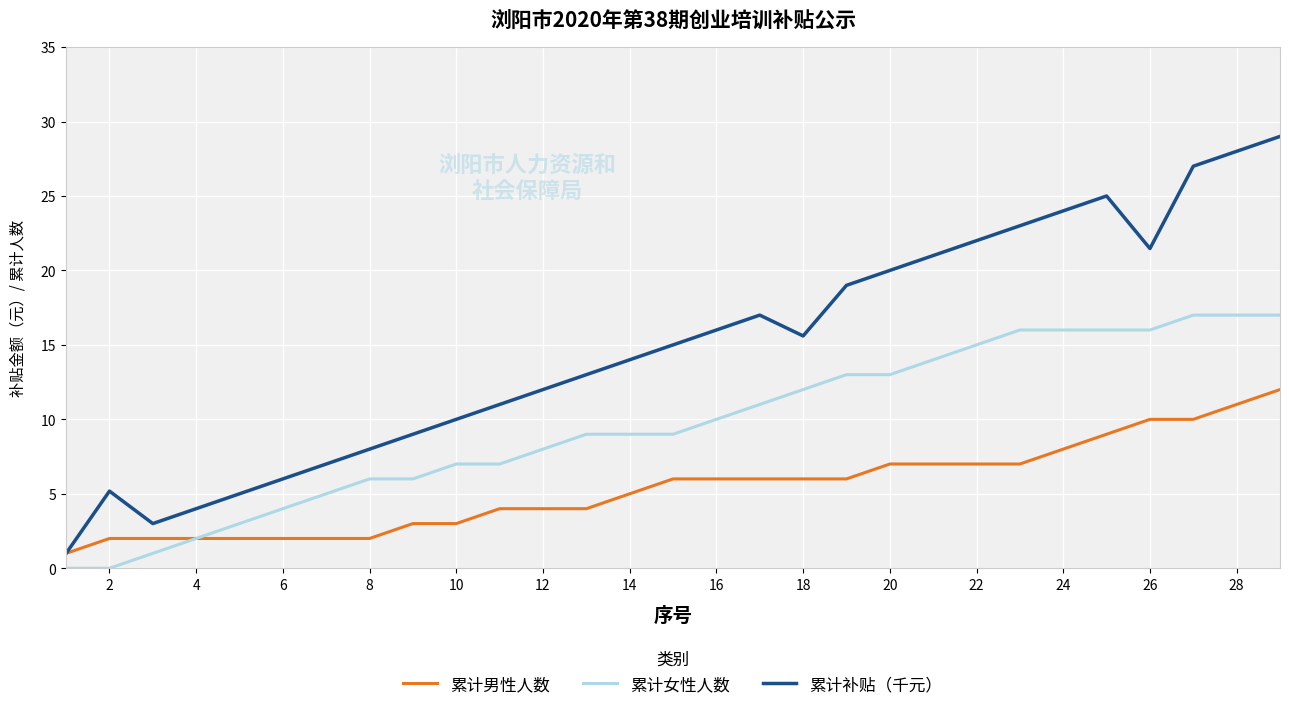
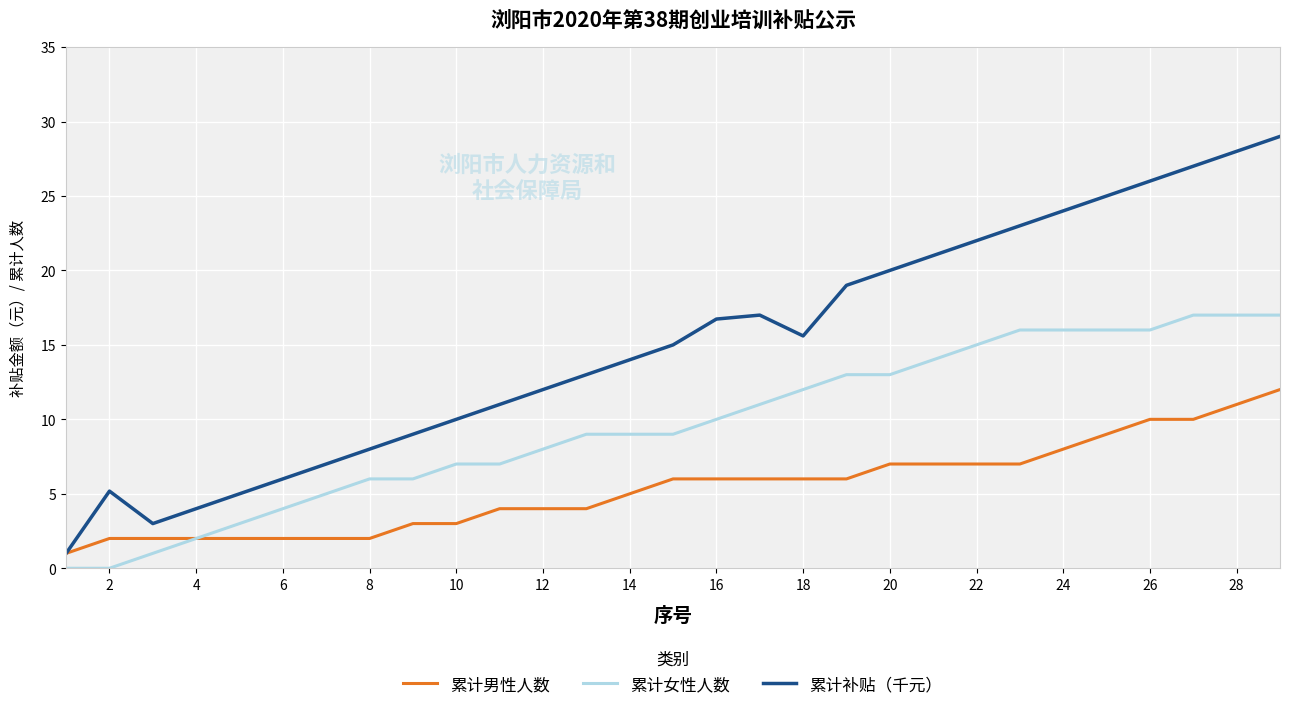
累计补贴（千元）, 16: 16.0 -> 16.7
累计补贴（千元）, 26: 21.5 -> 26.0
